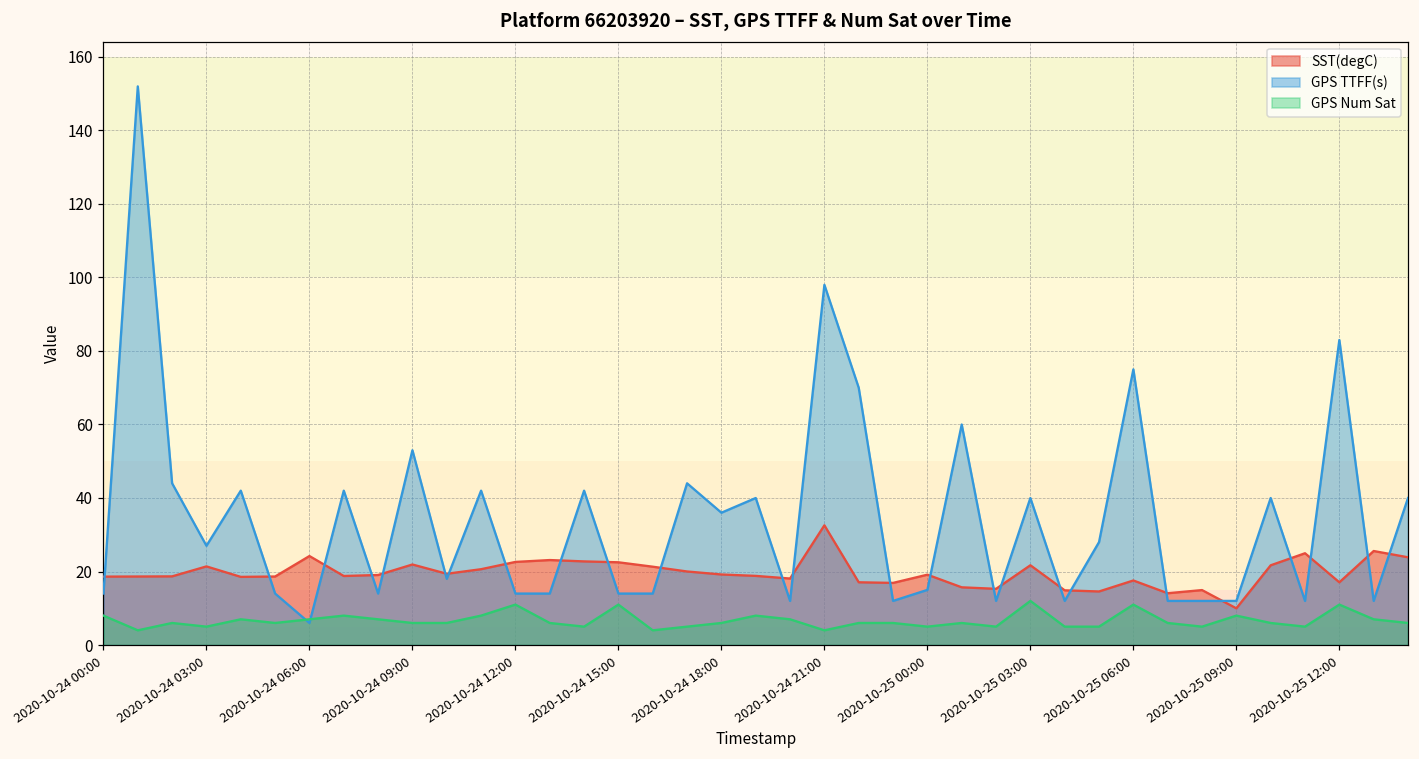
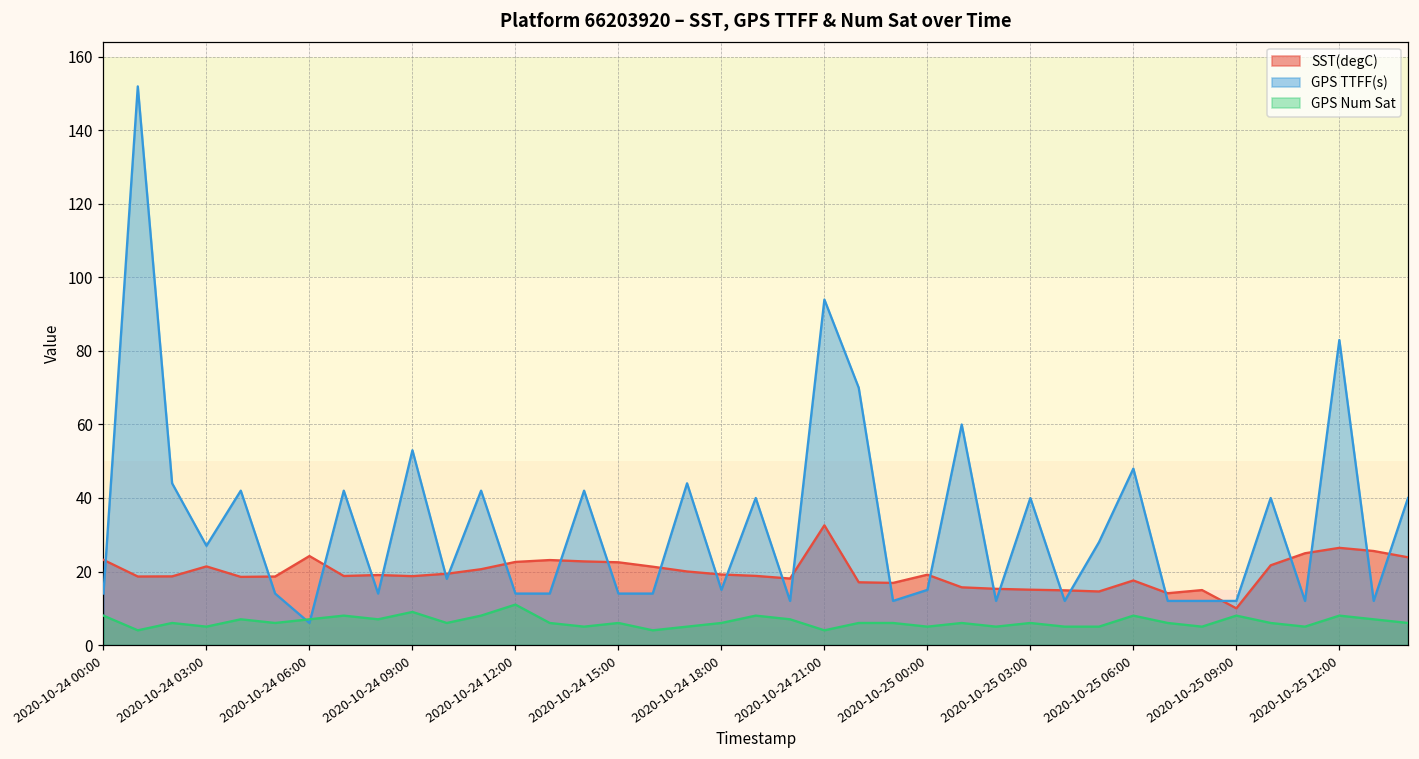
SST(degC), 2020-10-24 00:00: 19 -> 23
SST(degC), 2020-10-24 09:00: 22 -> 19
GPS Num Sat, 2020-10-24 09:00: 6 -> 9
GPS Num Sat, 2020-10-24 15:00: 11 -> 6
GPS TTFF(s), 2020-10-24 18:00: 36 -> 15
GPS TTFF(s), 2020-10-24 21:00: 98 -> 94
SST(degC), 2020-10-25 03:00: 22 -> 15
GPS Num Sat, 2020-10-25 03:00: 12 -> 6
GPS TTFF(s), 2020-10-25 06:00: 75 -> 48
GPS Num Sat, 2020-10-25 06:00: 11 -> 8
SST(degC), 2020-10-25 12:00: 17 -> 26
GPS Num Sat, 2020-10-25 12:00: 11 -> 8
